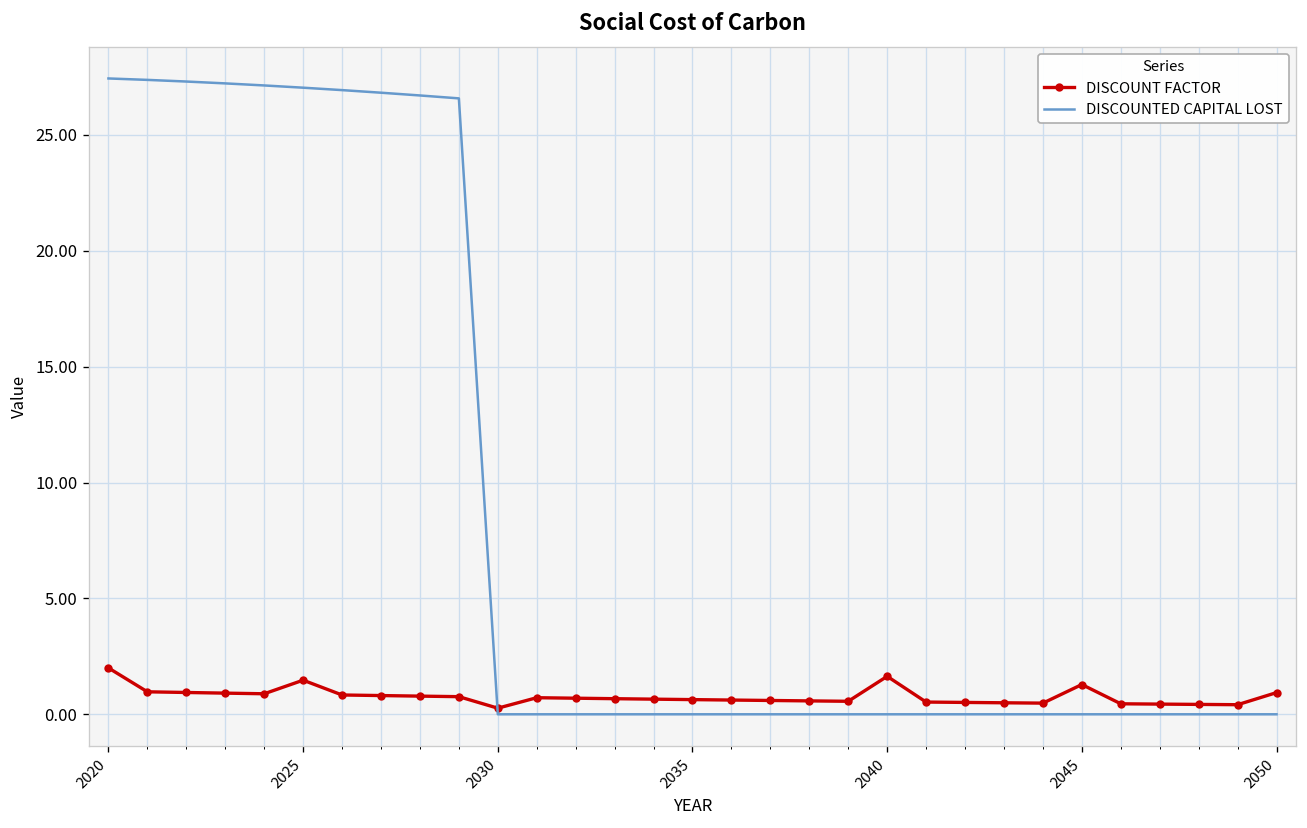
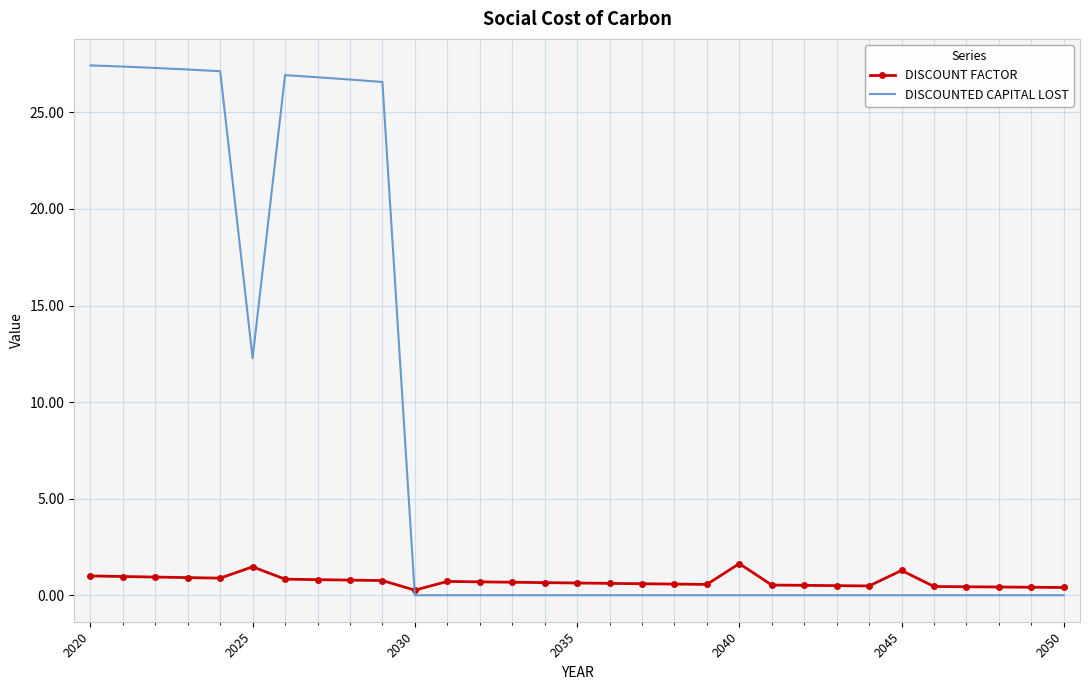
DISCOUNT FACTOR, 2020: 2 -> 1
DISCOUNTED CAPITAL LOST, 2025: 27.0 -> 12.3
DISCOUNT FACTOR, 2050: 0.9 -> 0.4
